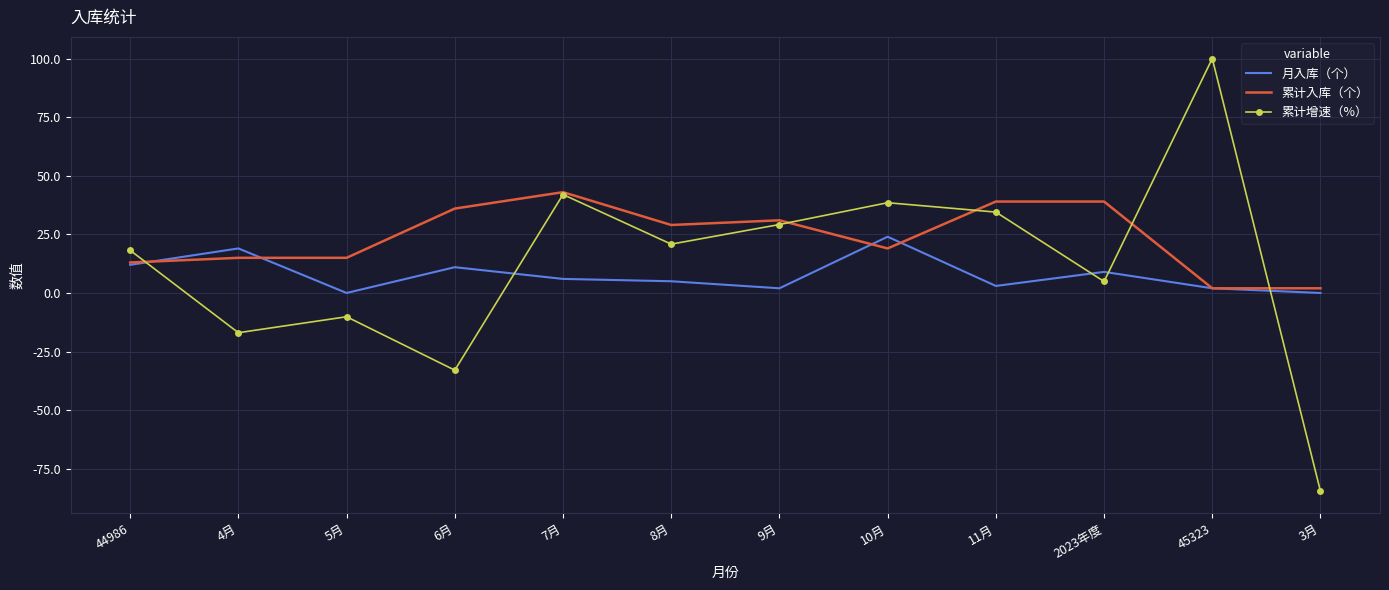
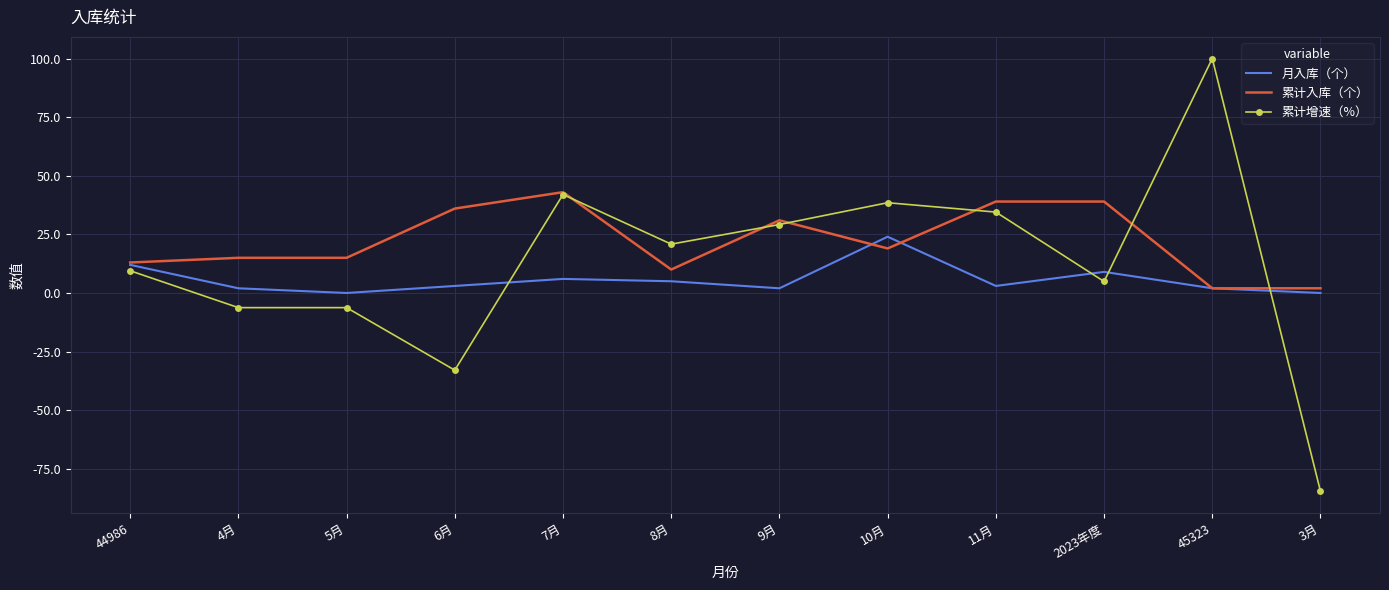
累计增速（%）, 44986: 18 -> 9
月入库（个）, 4月: 19 -> 2
累计增速（%）, 4月: -17 -> -6
累计增速（%）, 5月: -10 -> -6
月入库（个）, 6月: 11 -> 3
累计入库（个）, 8月: 29 -> 10
